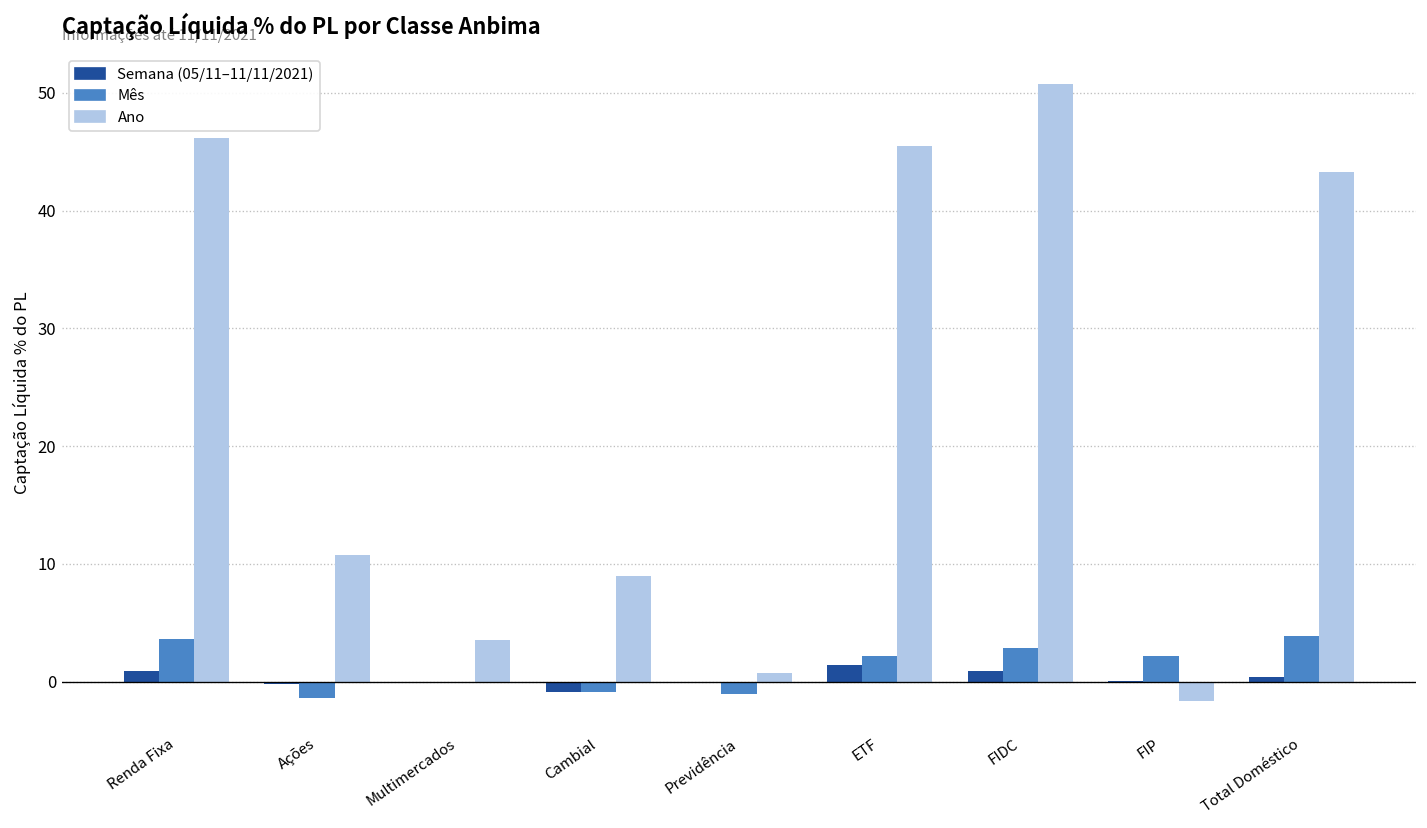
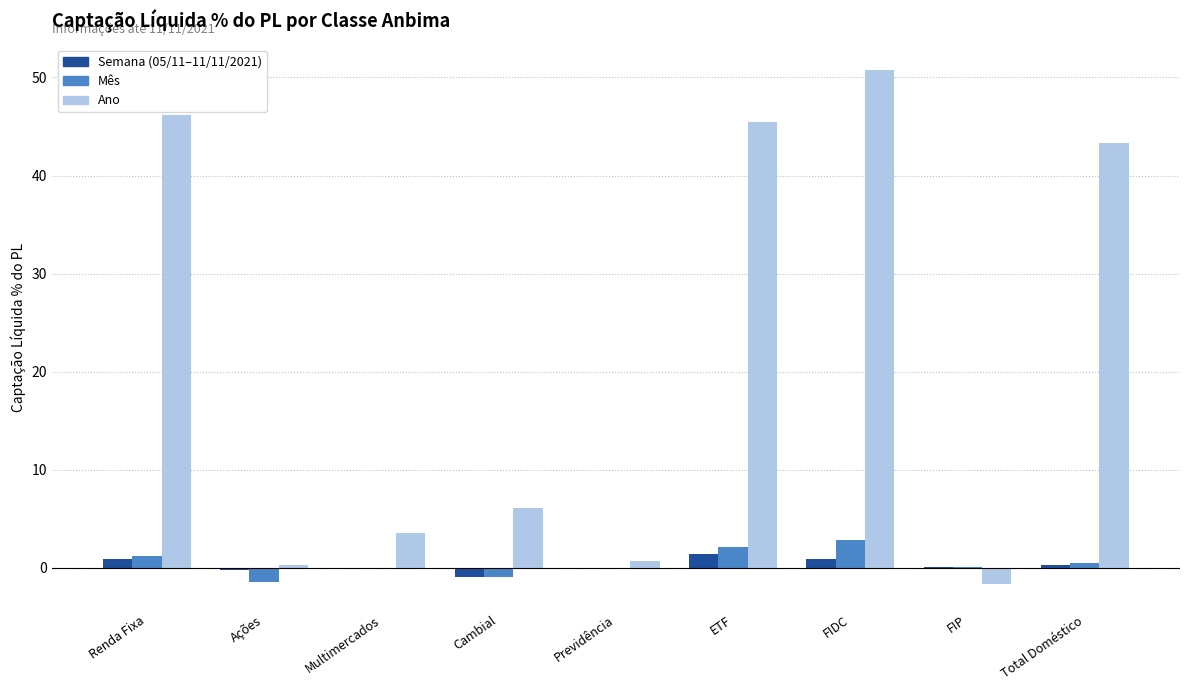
Mês, Renda Fixa: 4 -> 1
Ano, Ações: 11 -> 0
Ano, Cambial: 9 -> 6
Mês, Previdência: -1 -> 0
Mês, FIP: 2 -> 0
Mês, Total Doméstico: 4 -> 1
